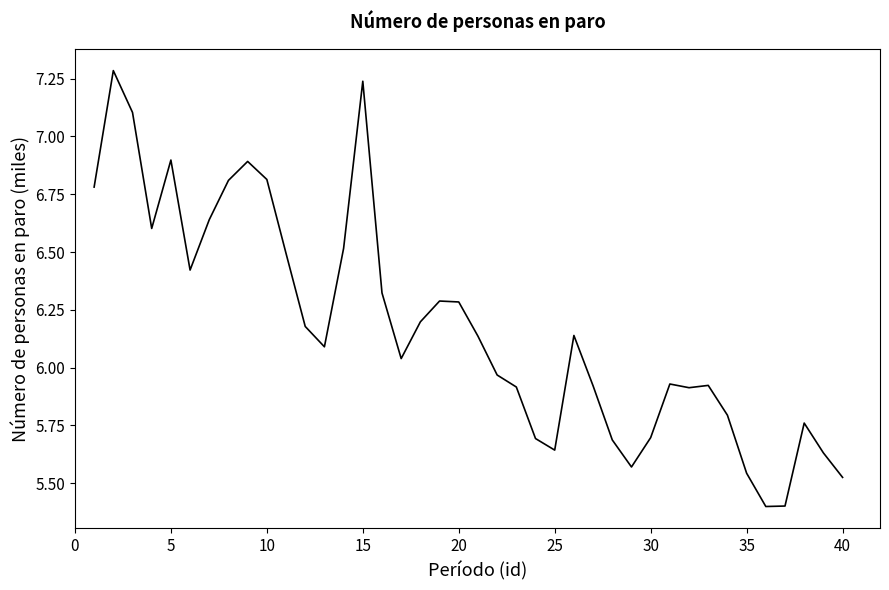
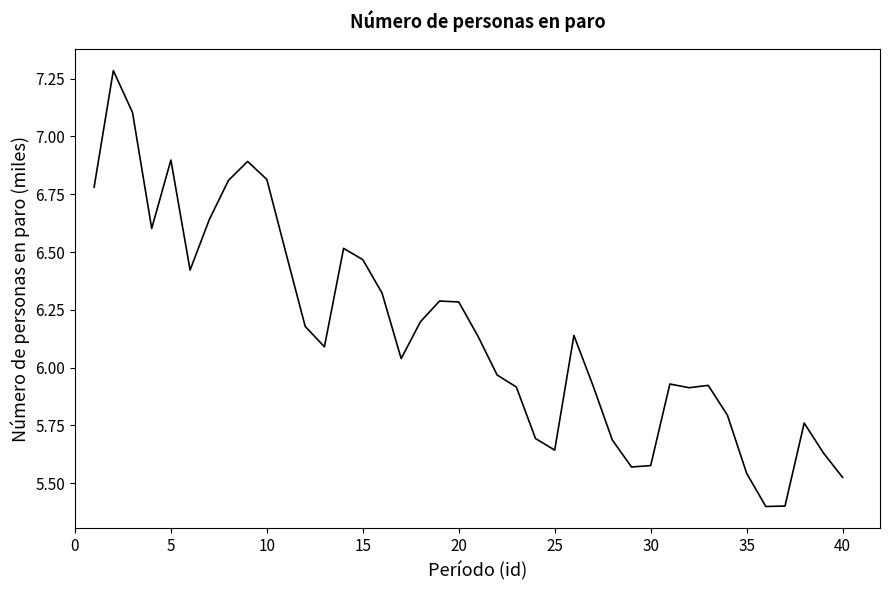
15: 7.24 -> 6.47
30: 5.70 -> 5.58
